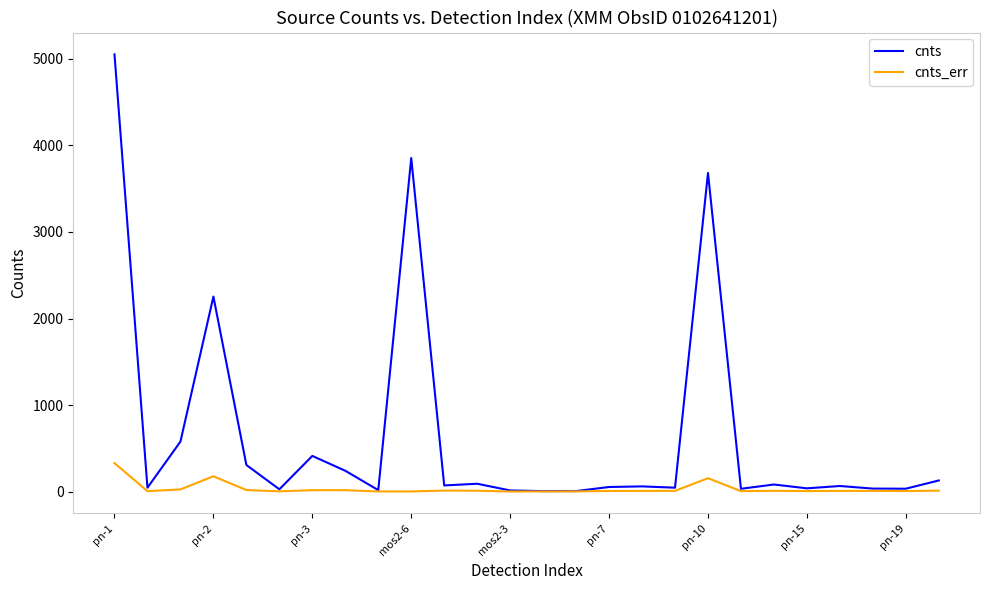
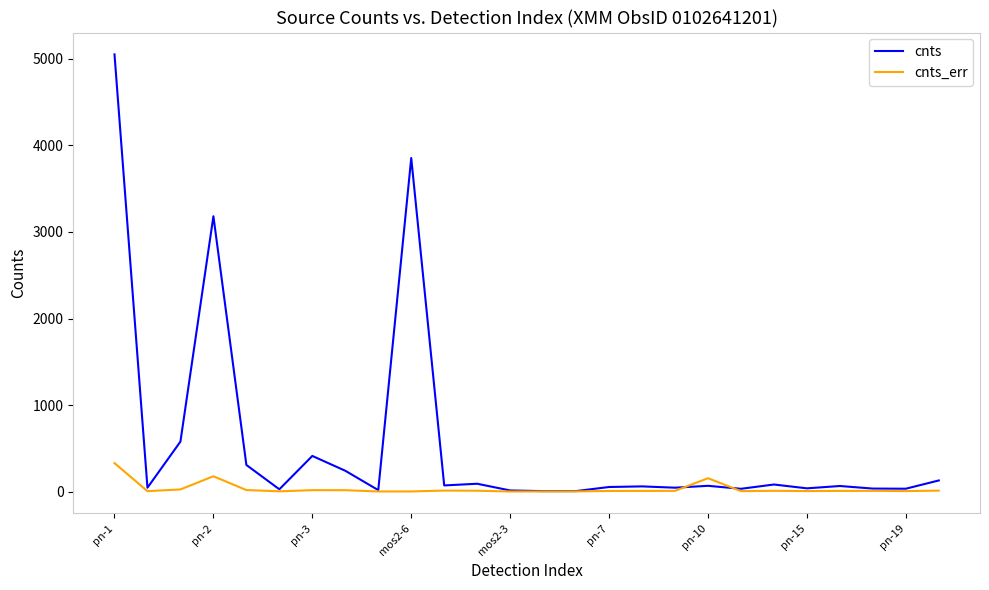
cnts, pn-2: 2300 -> 3200
cnts, pn-10: 3700 -> 100
